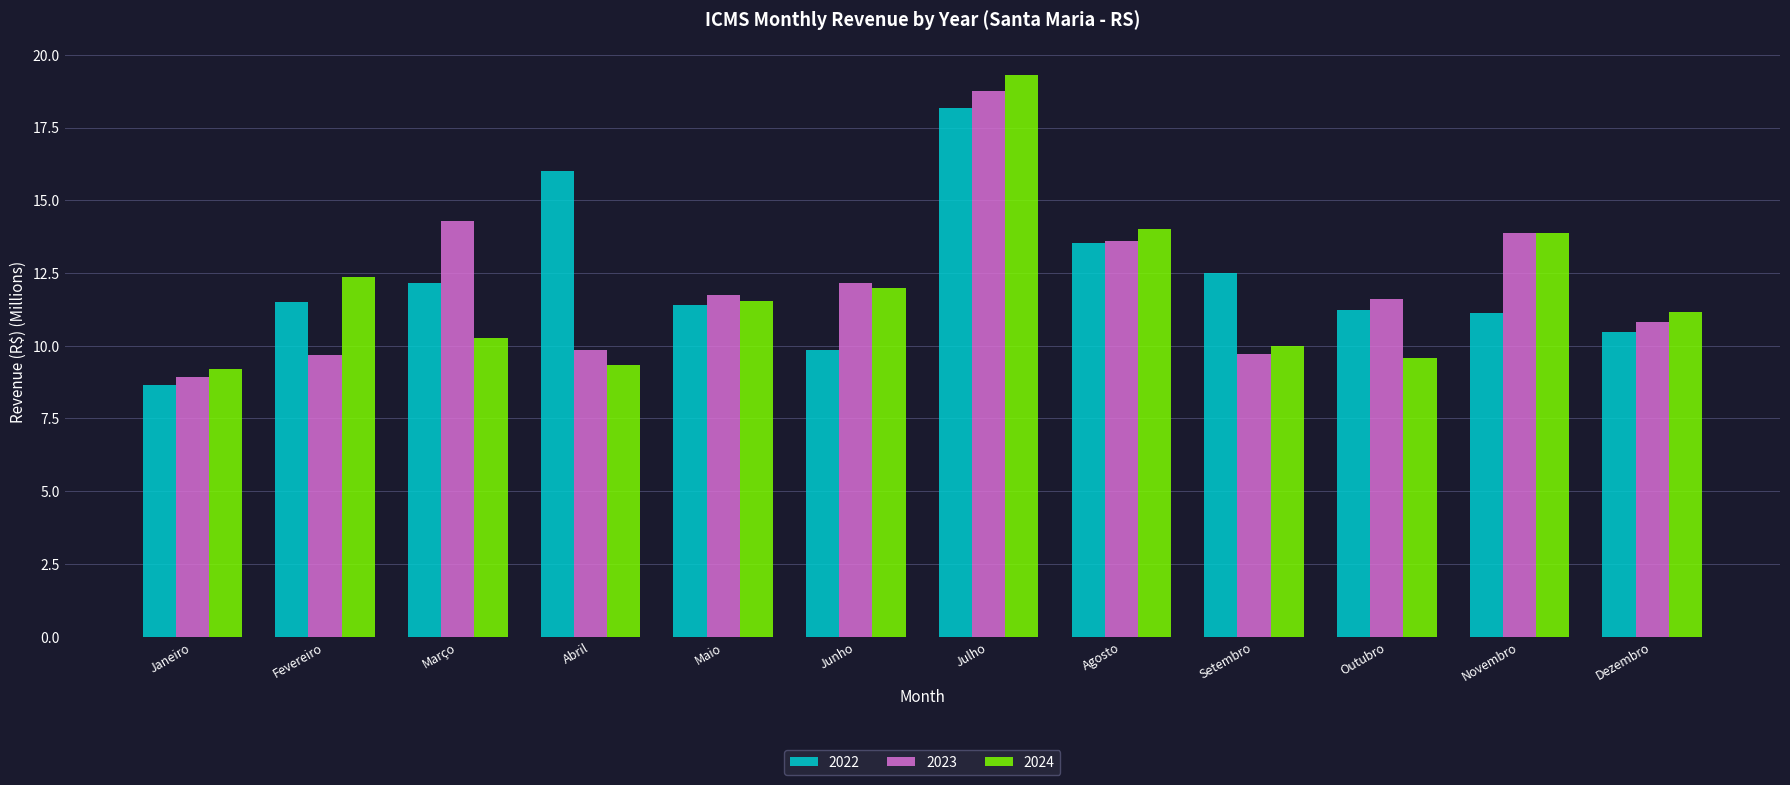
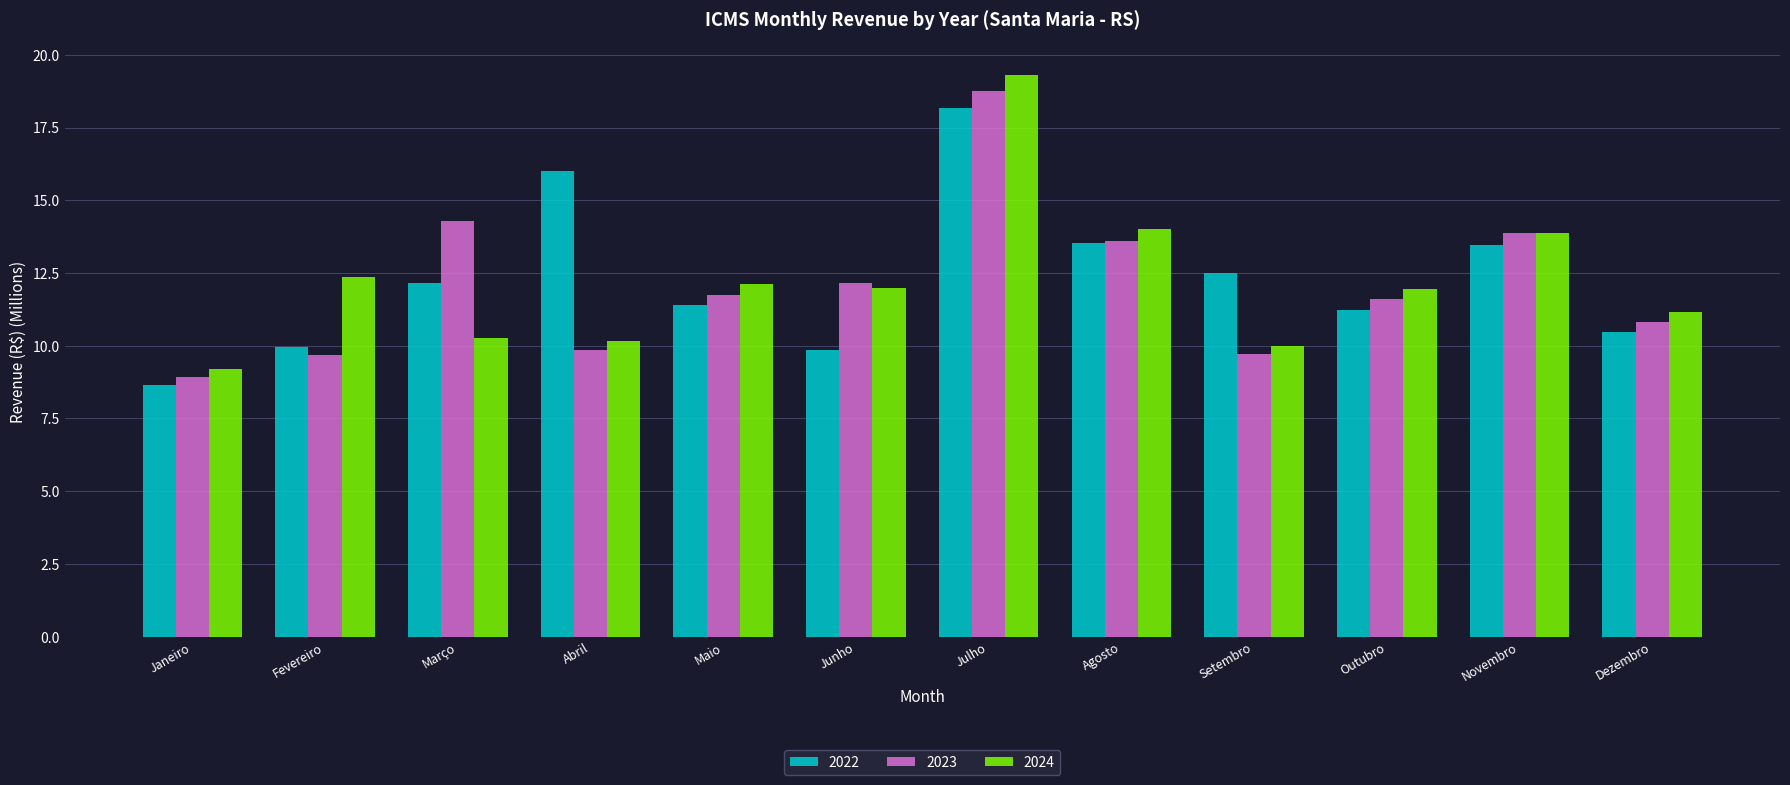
2022, Fevereiro: 11.5 -> 9.9
2024, Abril: 9.3 -> 10.2
2024, Maio: 11.5 -> 12.1
2024, Outubro: 9.6 -> 12.0
2022, Novembro: 11.1 -> 13.5
